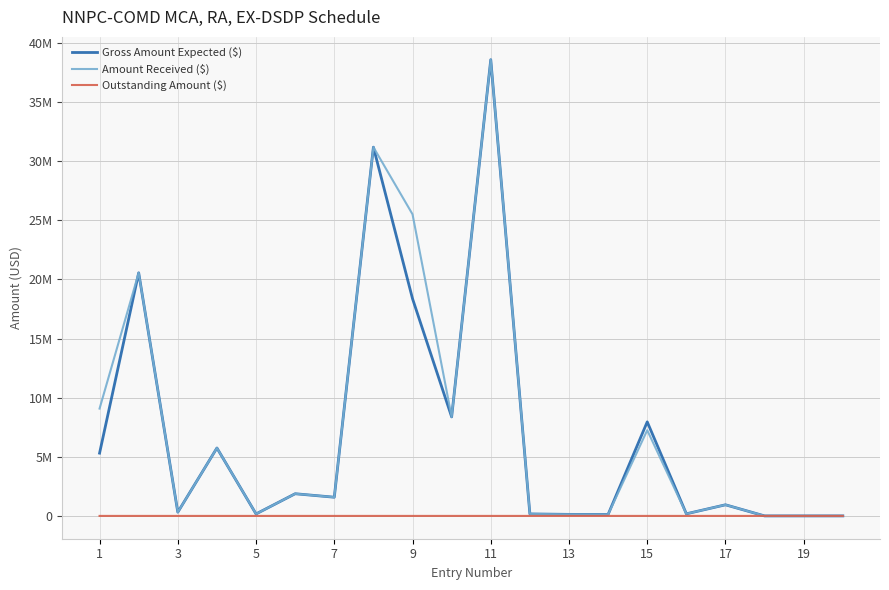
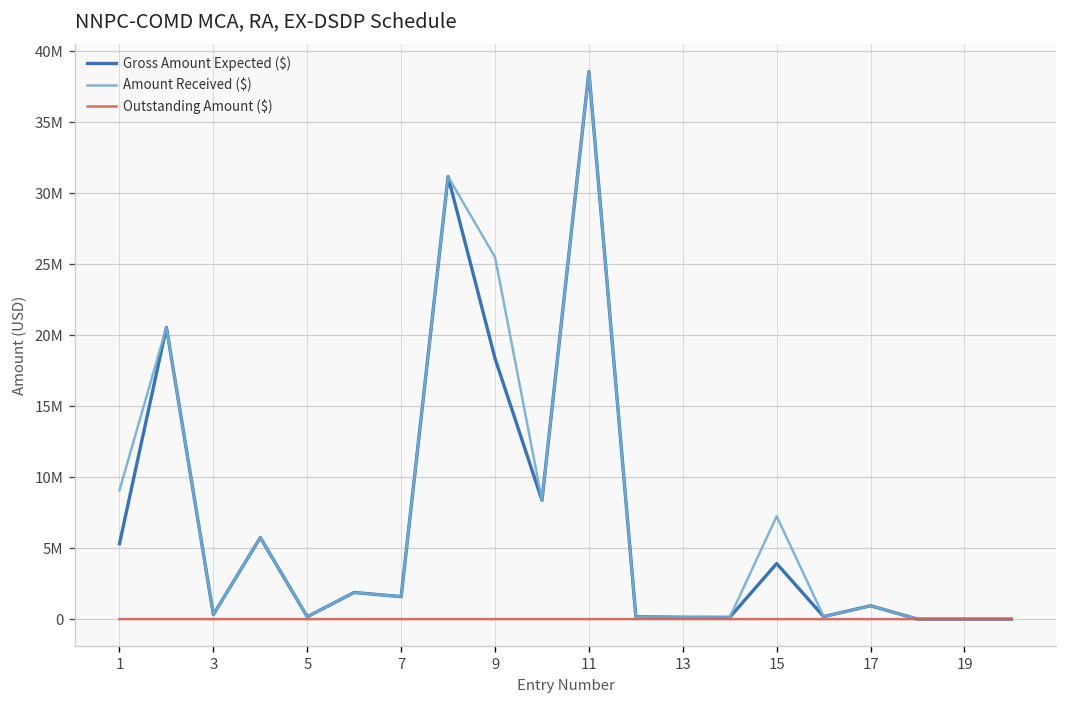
Gross Amount Expected ($), 15: 8000000 -> 3900000
